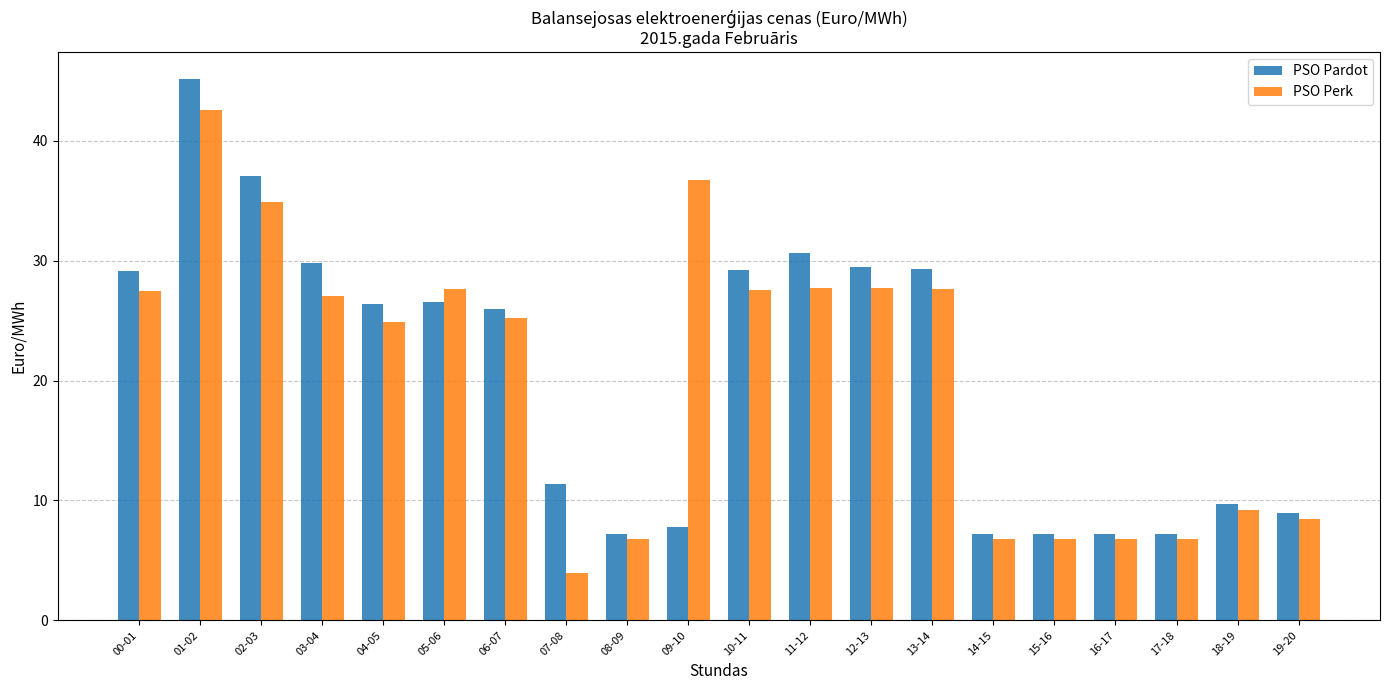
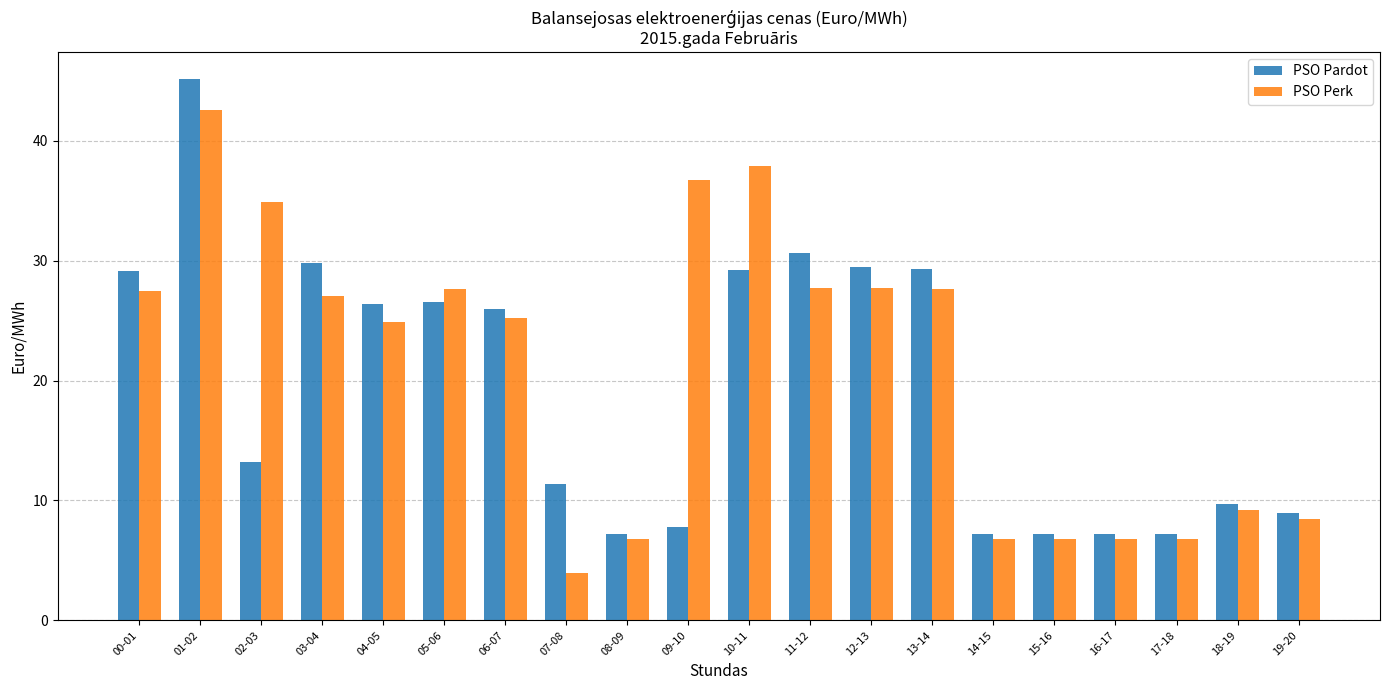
PSO Pardot, 02-03: 37.0 -> 13.2
PSO Perk, 10-11: 27.6 -> 37.9
